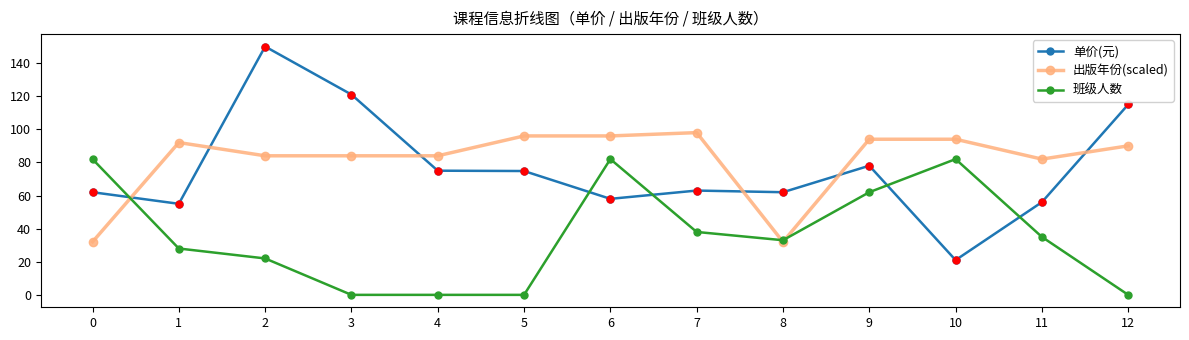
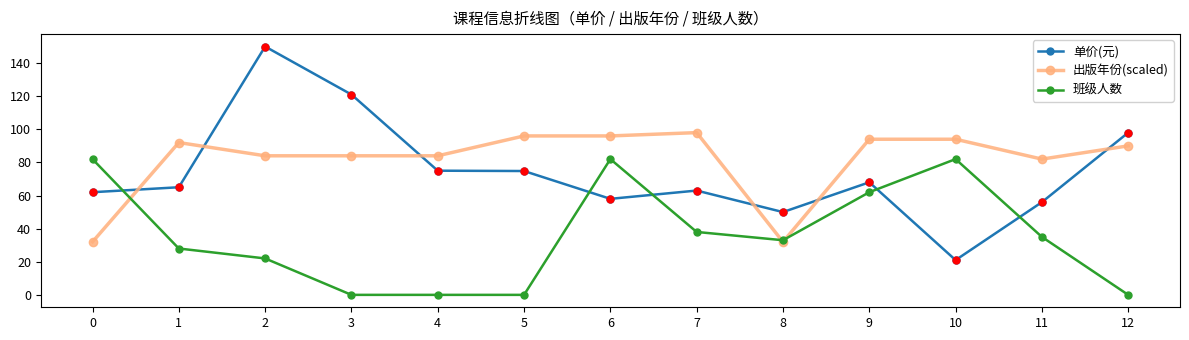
单价(元), 1: 55 -> 65
单价(元), 8: 62 -> 50
单价(元), 9: 78 -> 68
单价(元), 12: 115 -> 98
